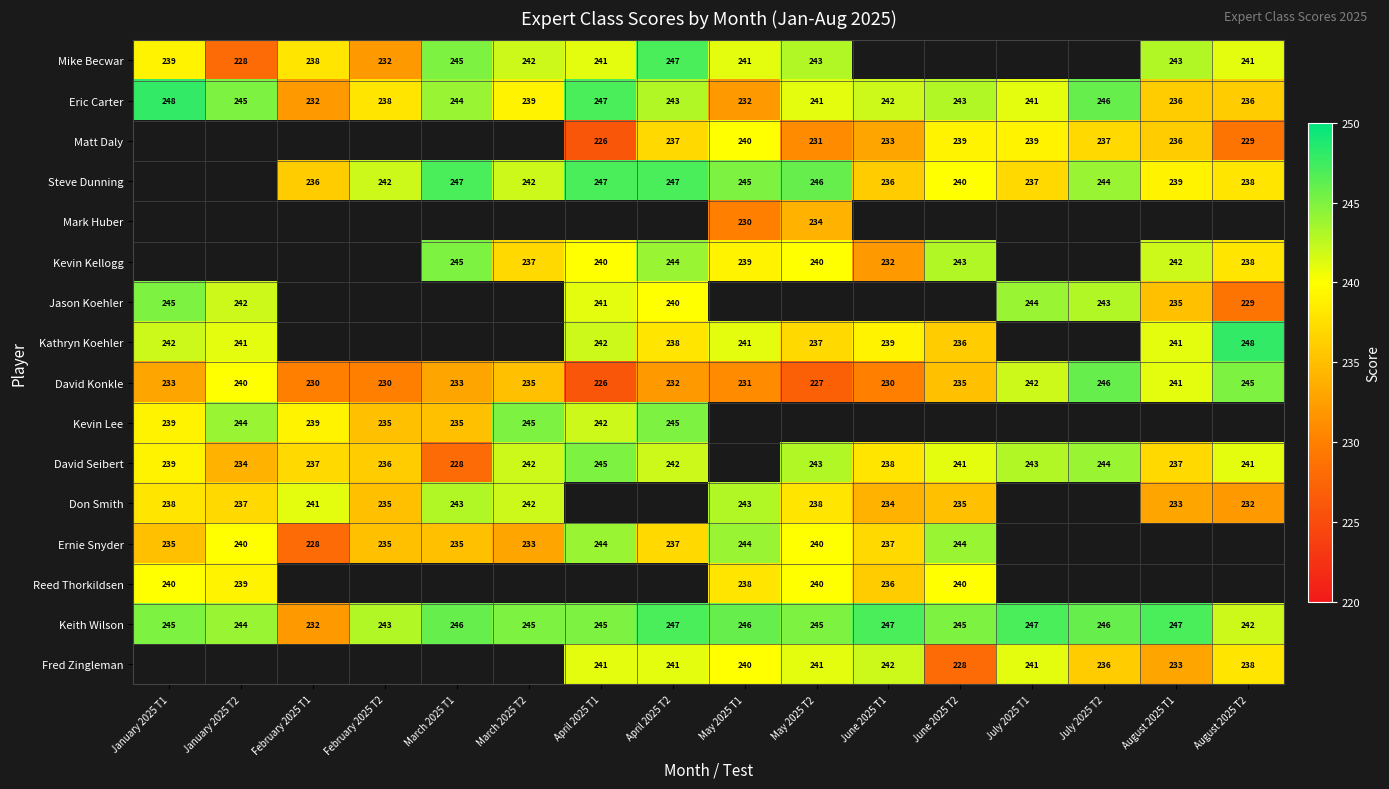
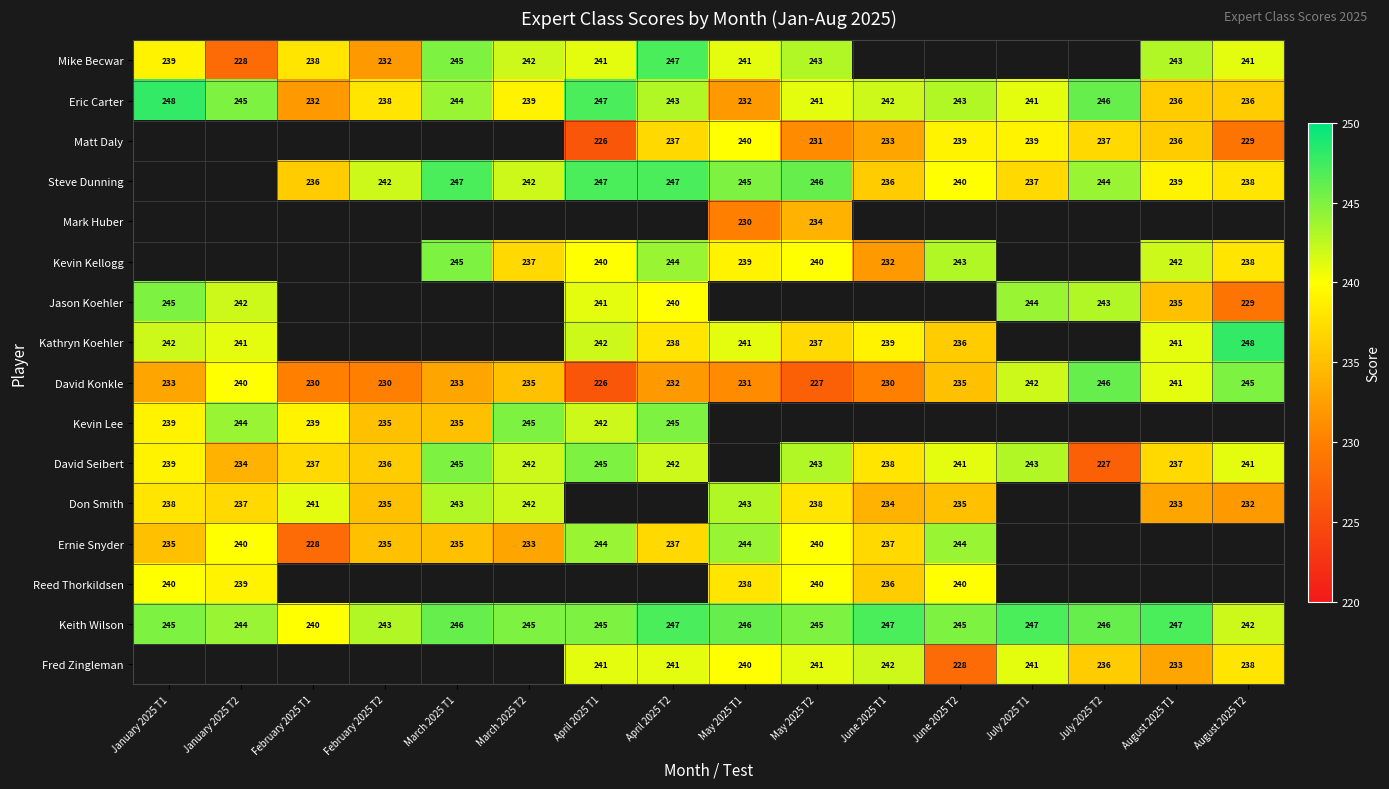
David Seibert, March 2025 T1: 228 -> 245
David Seibert, July 2025 T2: 244 -> 227
Keith Wilson, February 2025 T1: 232 -> 240
